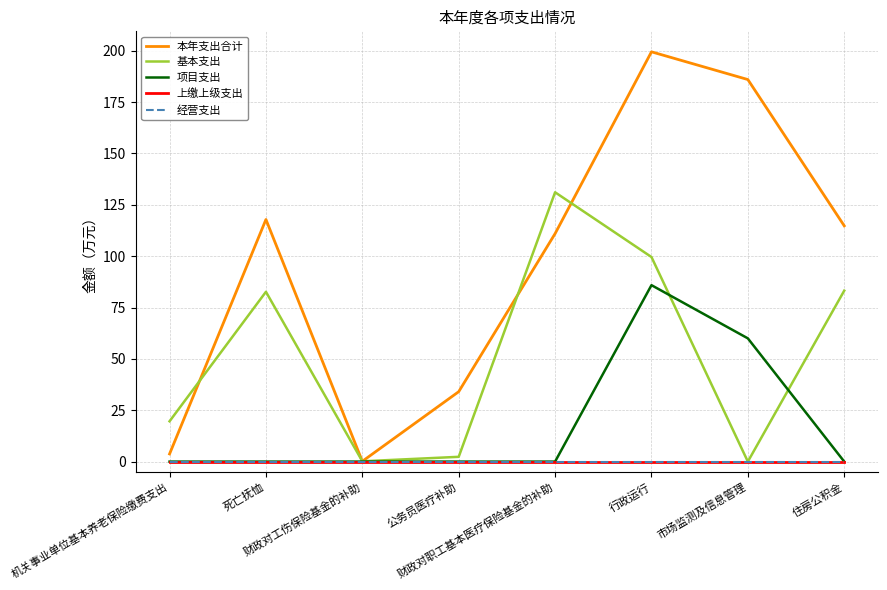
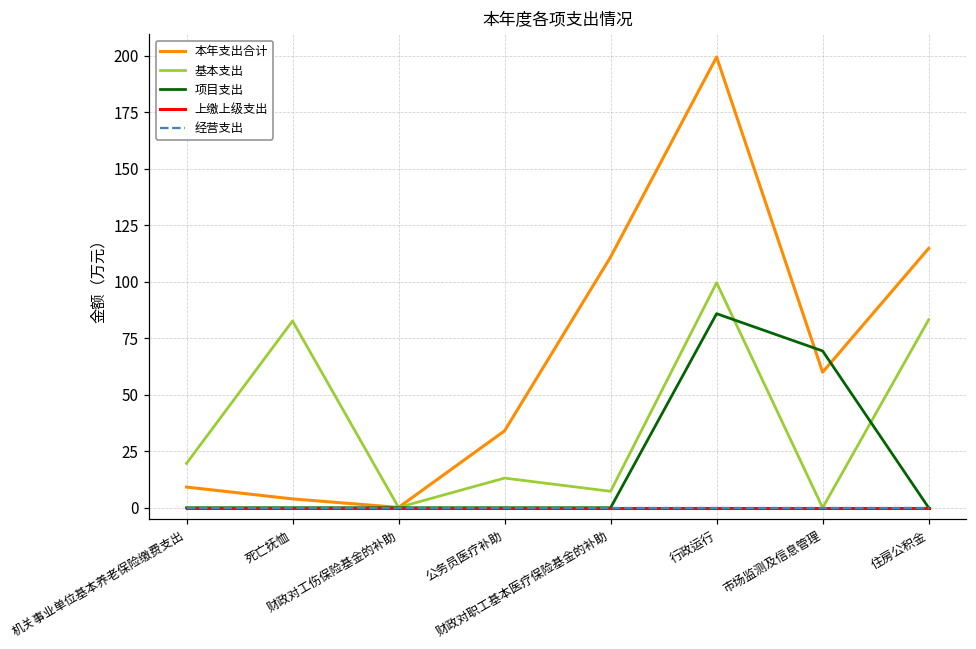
本年支出合计, 机关事业单位基本养老保险缴费支出: 4 -> 9
本年支出合计, 死亡抚恤: 118 -> 4
基本支出, 公务员医疗补助: 2 -> 13
基本支出, 财政对职工基本医疗保险基金的补助: 131 -> 7
本年支出合计, 市场监测及信息管理: 186 -> 60
项目支出, 市场监测及信息管理: 60 -> 69
